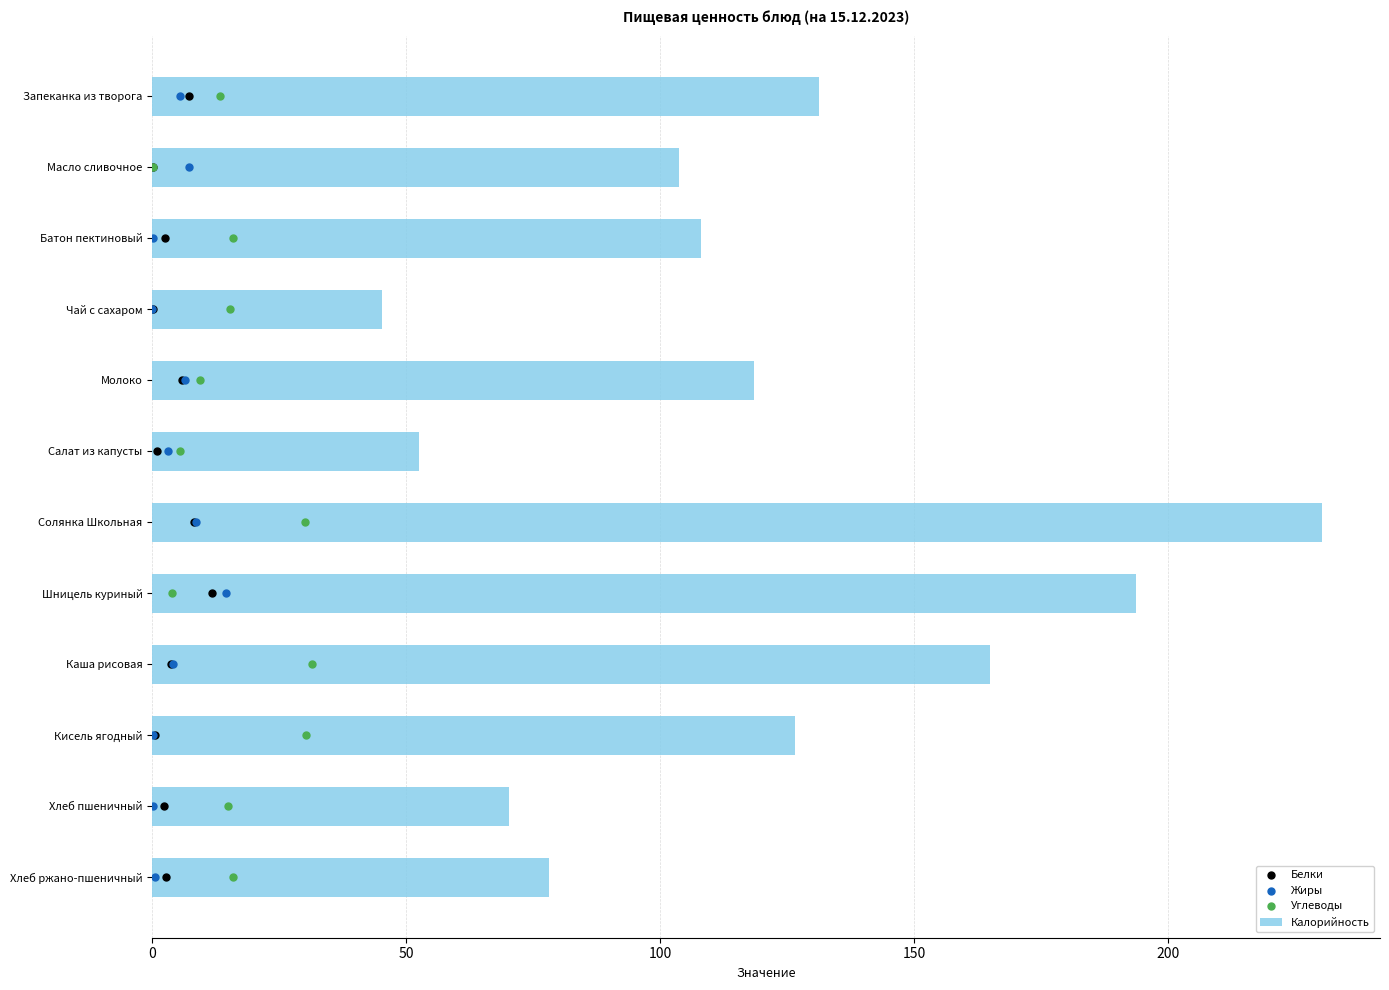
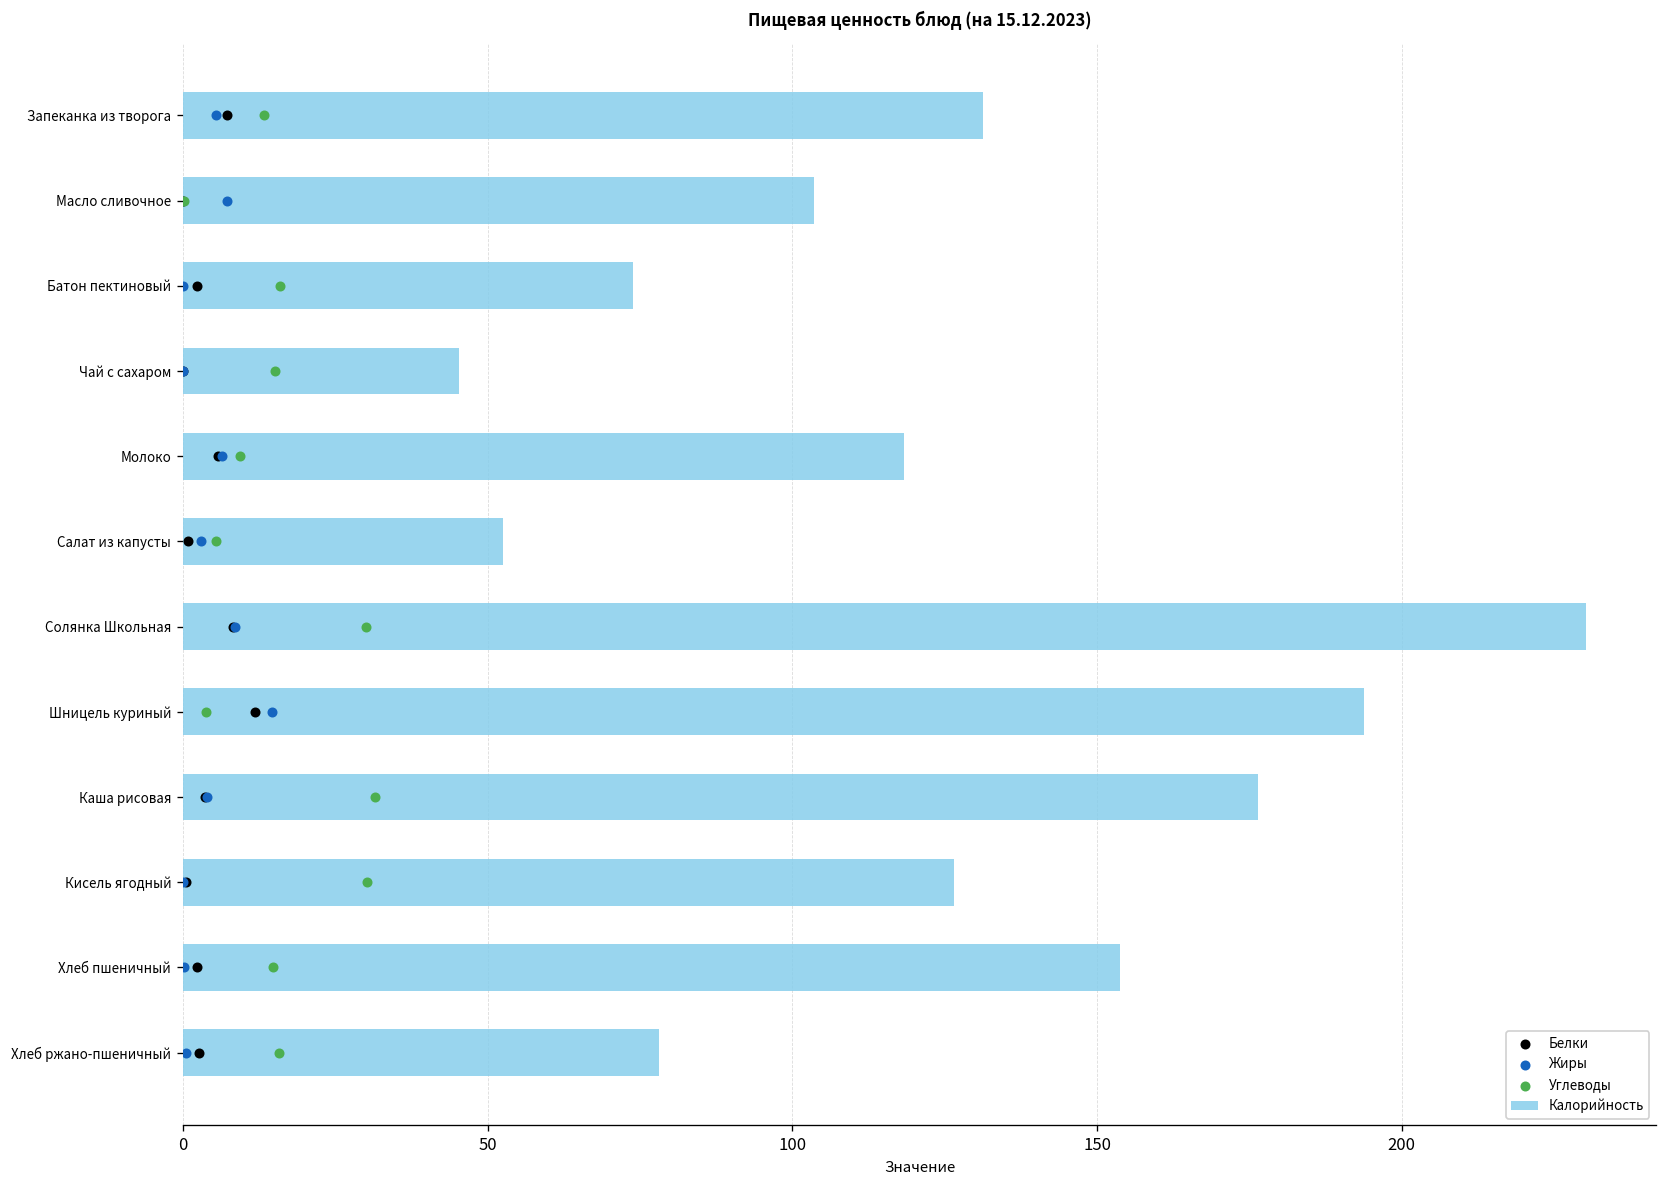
Калорийность, Батон пектиновый: 108 -> 74
Калорийность, Каша рисовая: 165 -> 176
Калорийность, Хлеб пшеничный: 70 -> 154
